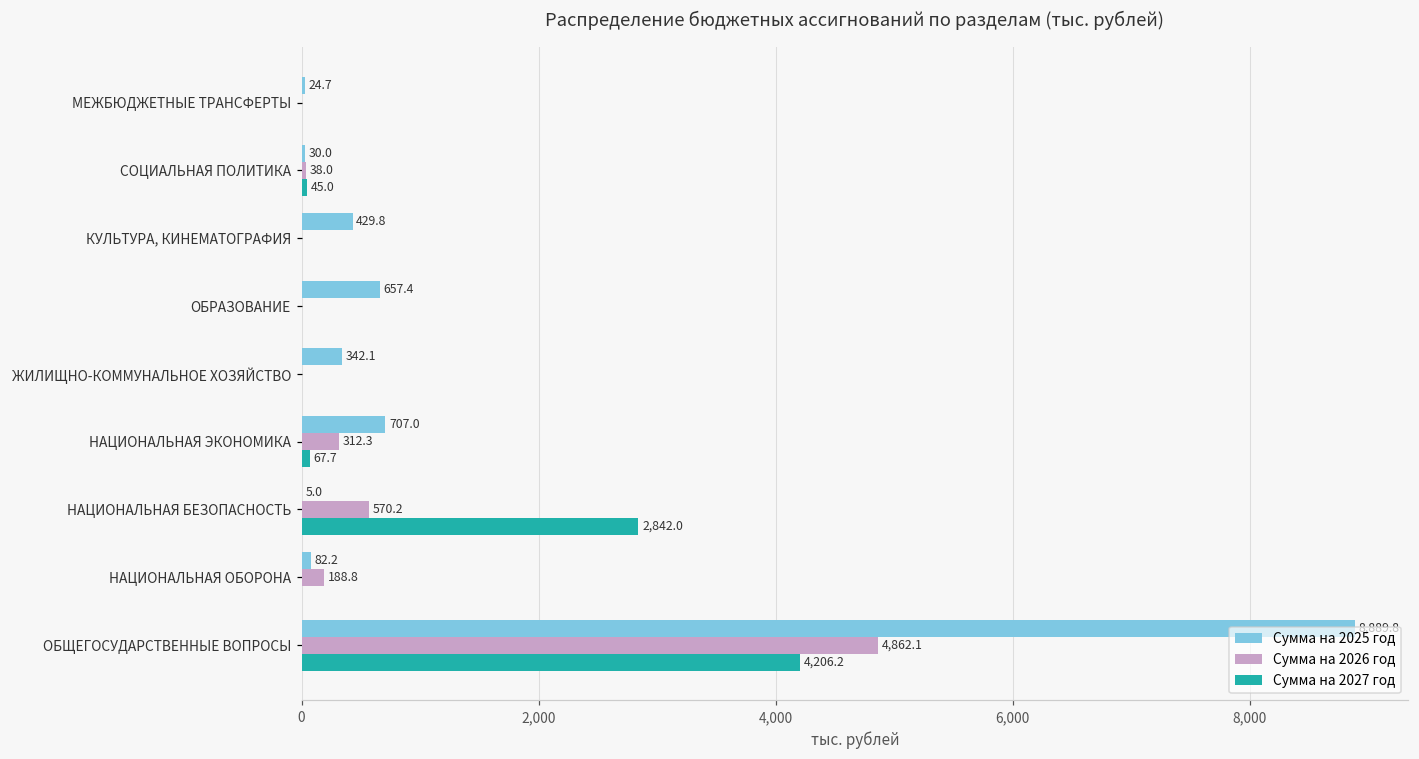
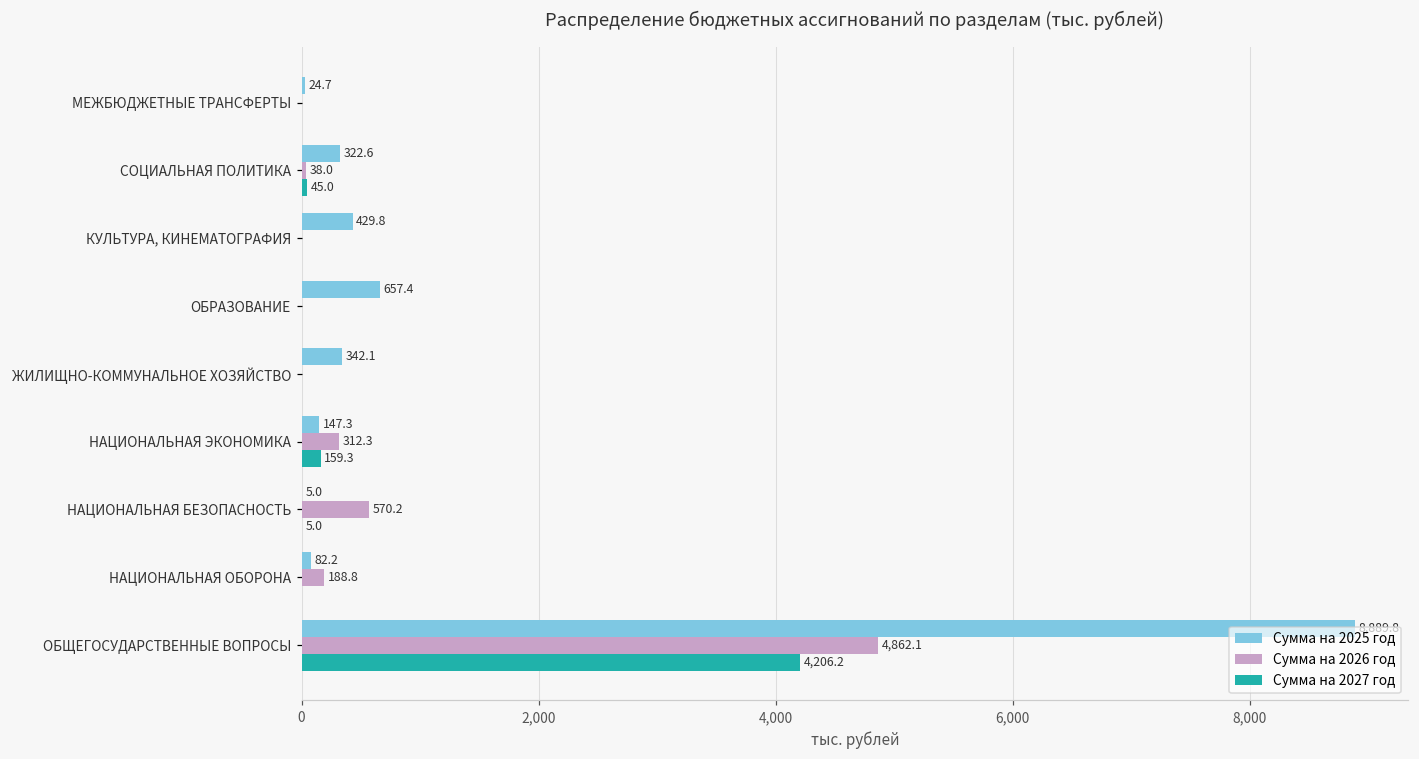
Сумма на 2025 год, СОЦИАЛЬНАЯ ПОЛИТИКА: 30.0 -> 322.6
Сумма на 2025 год, НАЦИОНАЛЬНАЯ ЭКОНОМИКА: 707.0 -> 147.3
Сумма на 2027 год, НАЦИОНАЛЬНАЯ ЭКОНОМИКА: 67.7 -> 159.3
Сумма на 2027 год, НАЦИОНАЛЬНАЯ БЕЗОПАСНОСТЬ: 2,842.0 -> 5.0
